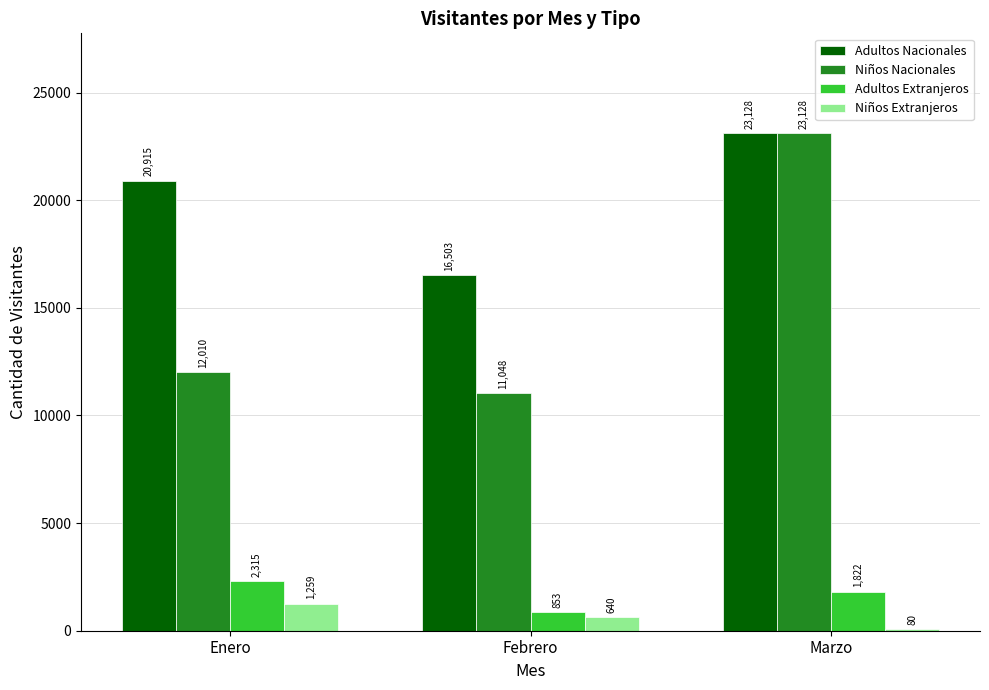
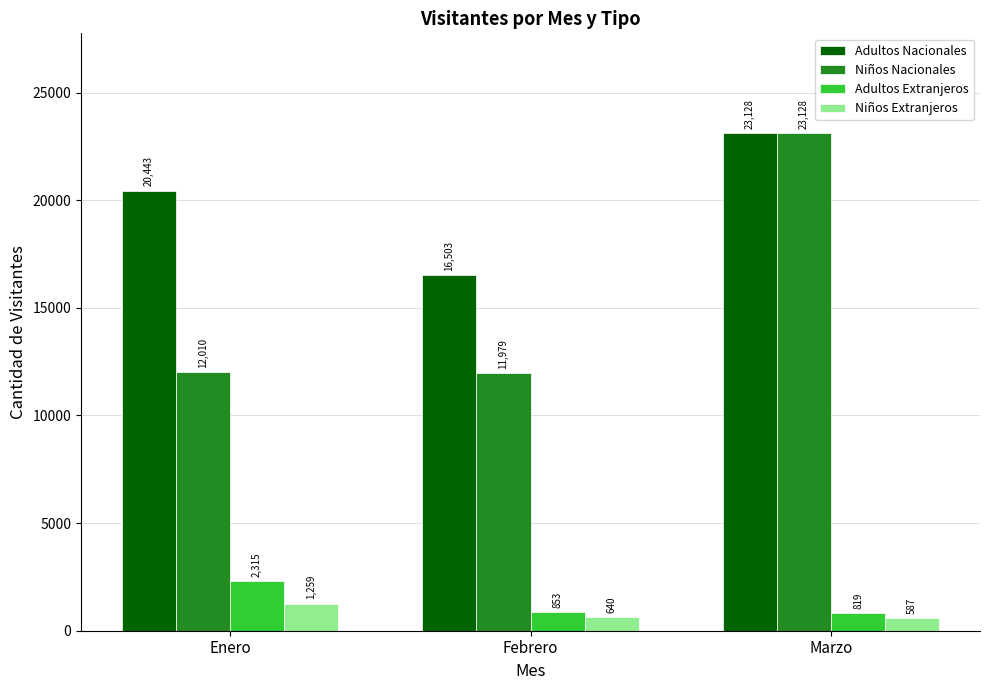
Adultos Nacionales, Enero: 20,915 -> 20,443
Niños Nacionales, Febrero: 11,048 -> 11,979
Adultos Extranjeros, Marzo: 1,822 -> 819
Niños Extranjeros, Marzo: 80 -> 587
